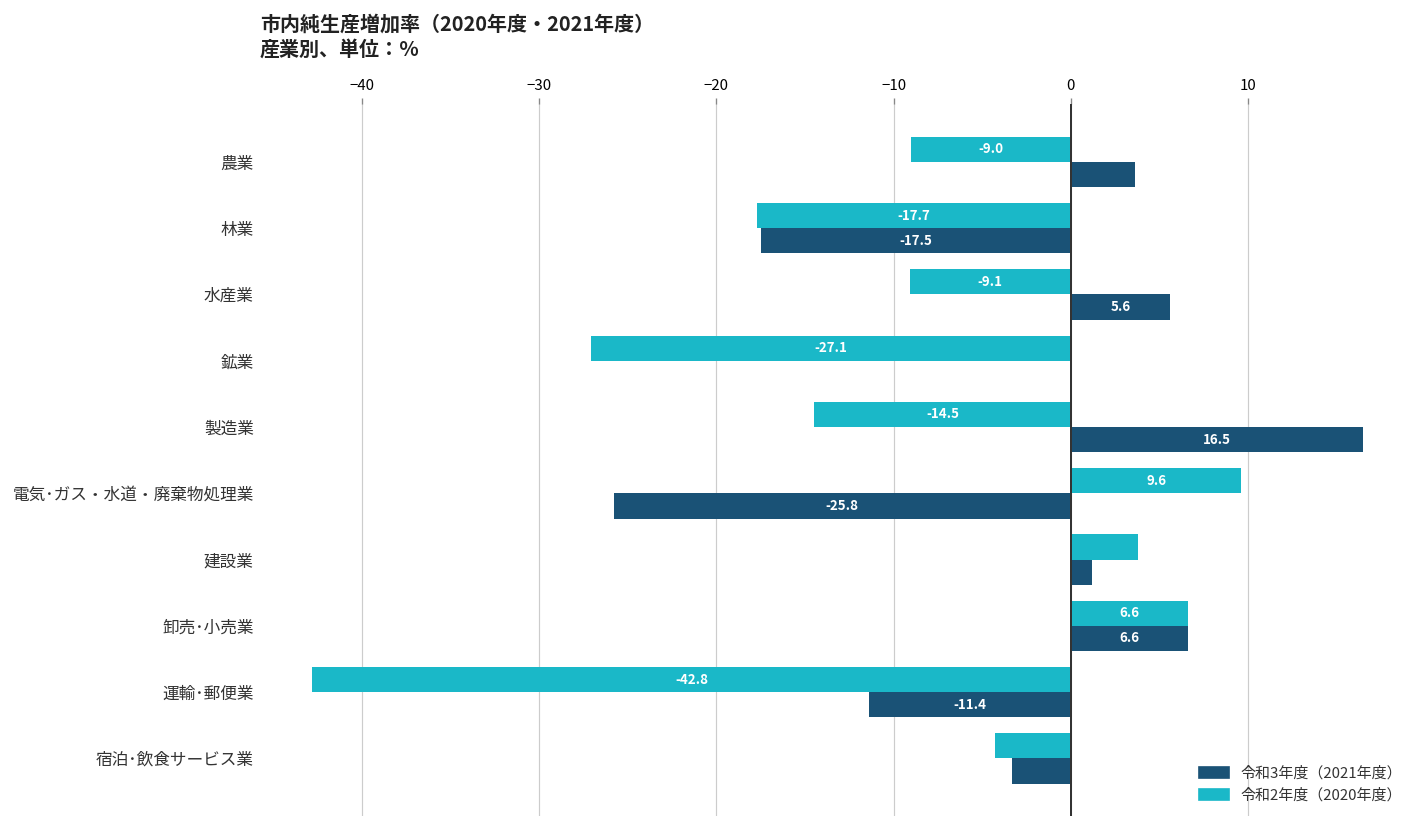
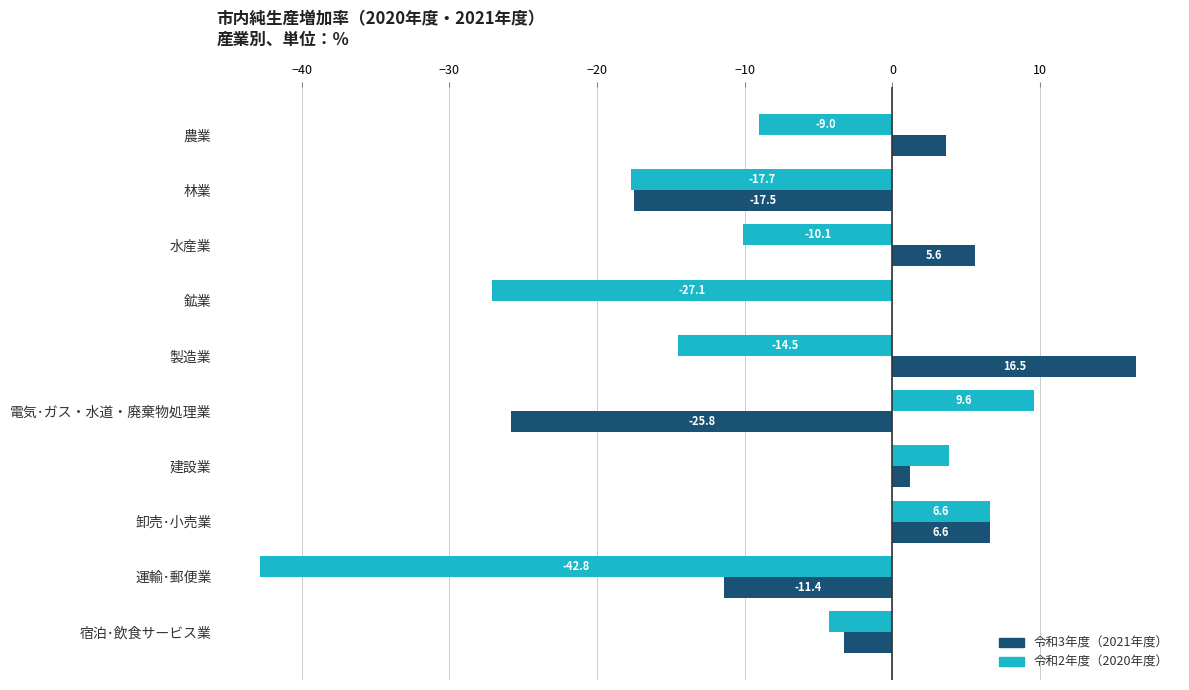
令和2年度（2020年度）, 水産業: -9.1 -> -10.1
